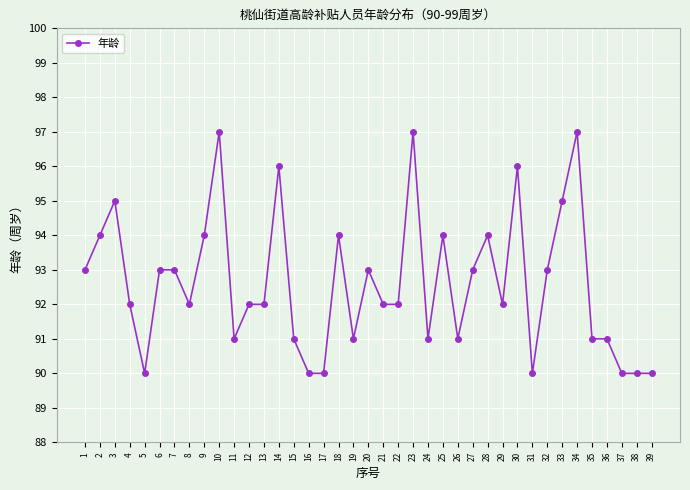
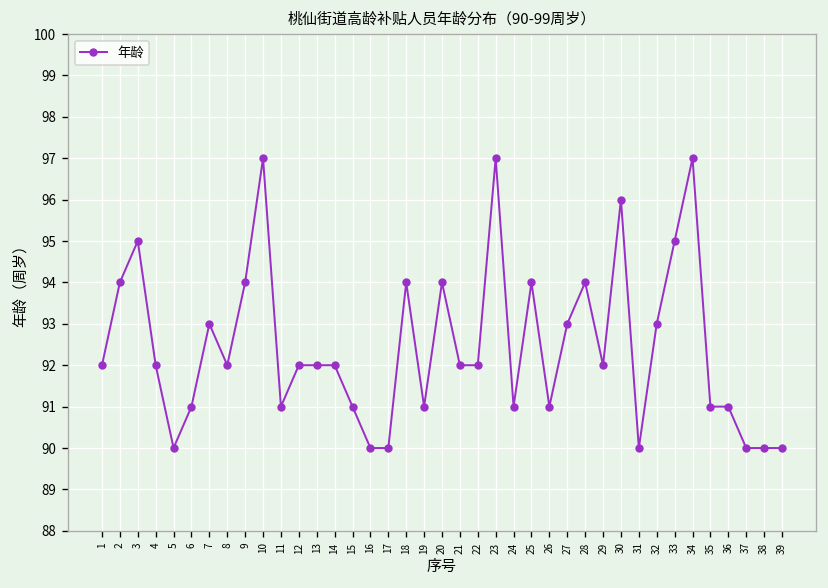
1: 93 -> 92
6: 93 -> 91
14: 96 -> 92
20: 93 -> 94
